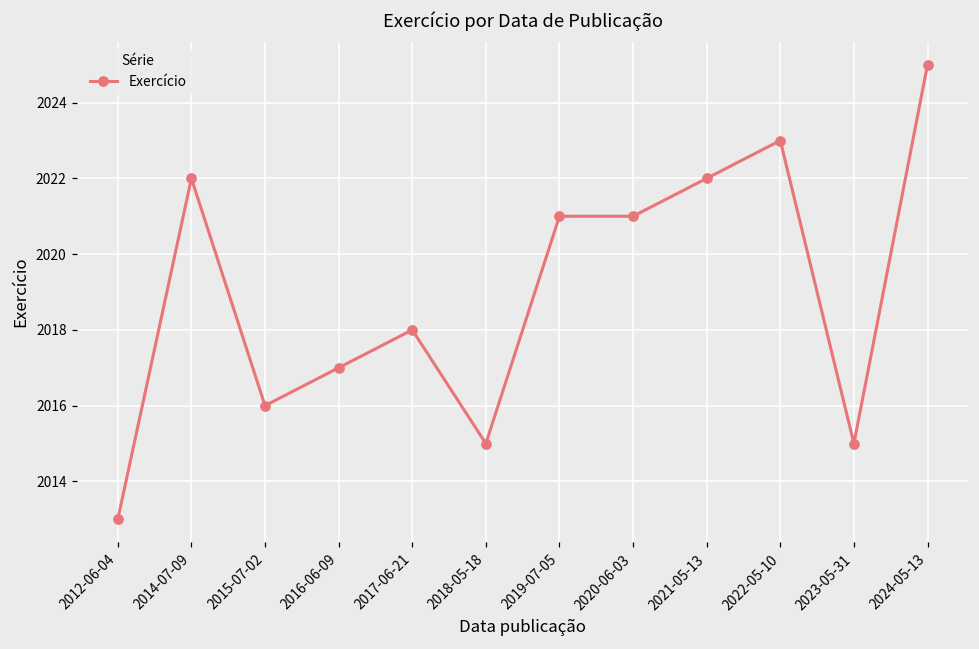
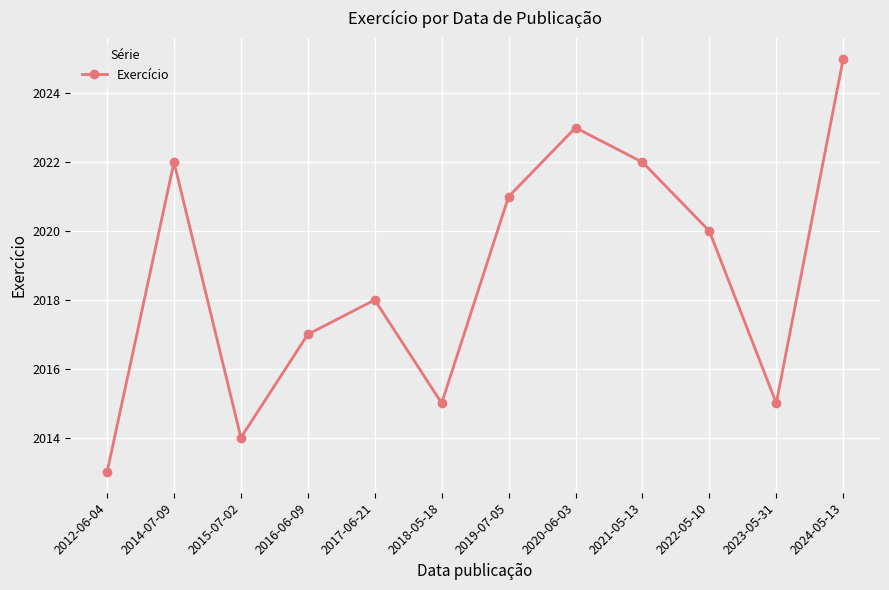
2015-07-02: 2016 -> 2014
2020-06-03: 2021 -> 2023
2022-05-10: 2023 -> 2020
